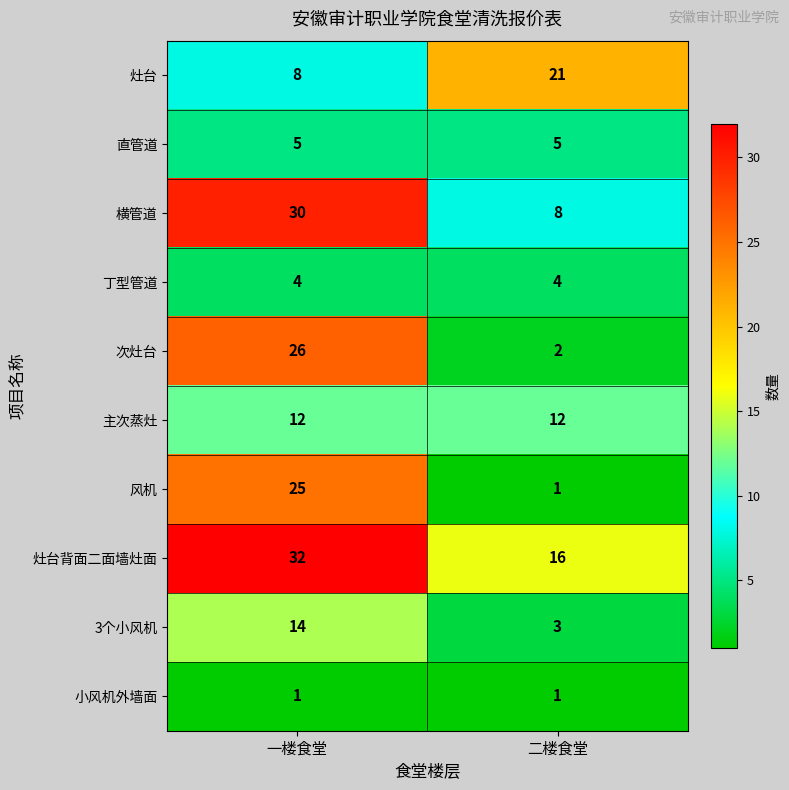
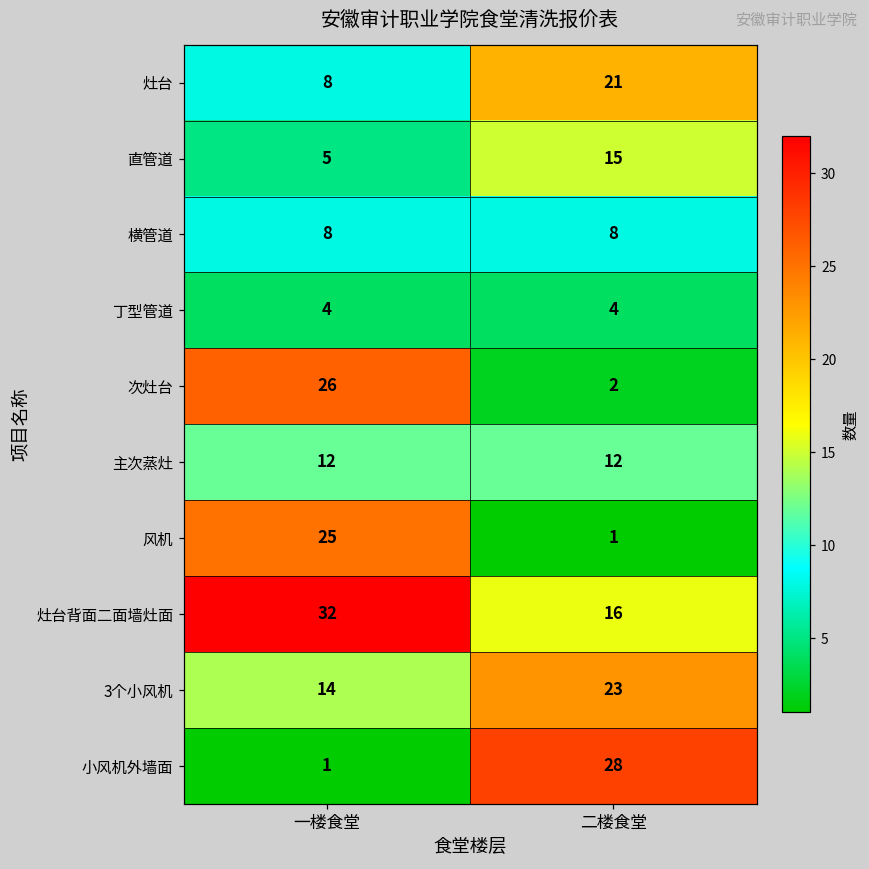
直管道, 二楼食堂: 5 -> 15
横管道, 一楼食堂: 30 -> 8
3个小风机, 二楼食堂: 3 -> 23
小风机外墙面, 二楼食堂: 1 -> 28
